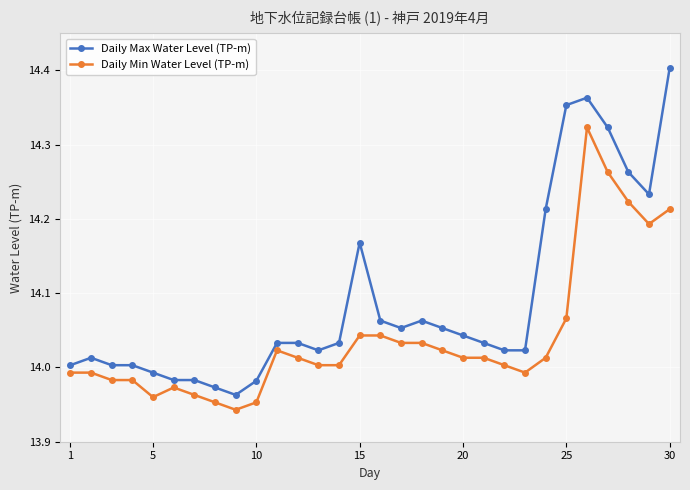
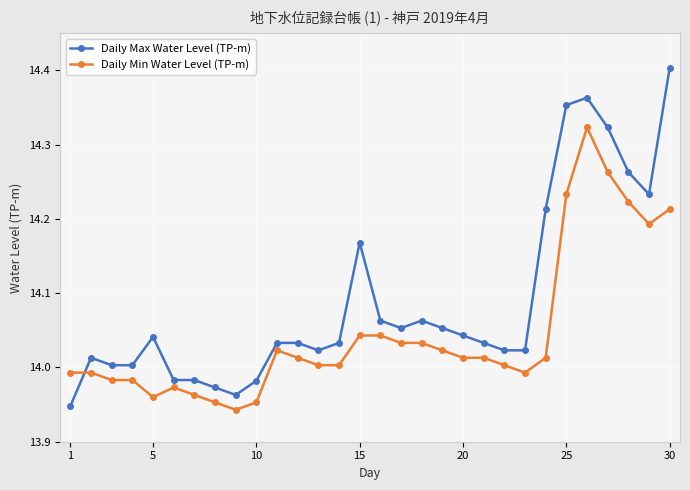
Daily Max Water Level (TP-m), 1: 14.00 -> 13.95
Daily Max Water Level (TP-m), 5: 13.99 -> 14.04
Daily Min Water Level (TP-m), 25: 14.07 -> 14.23
